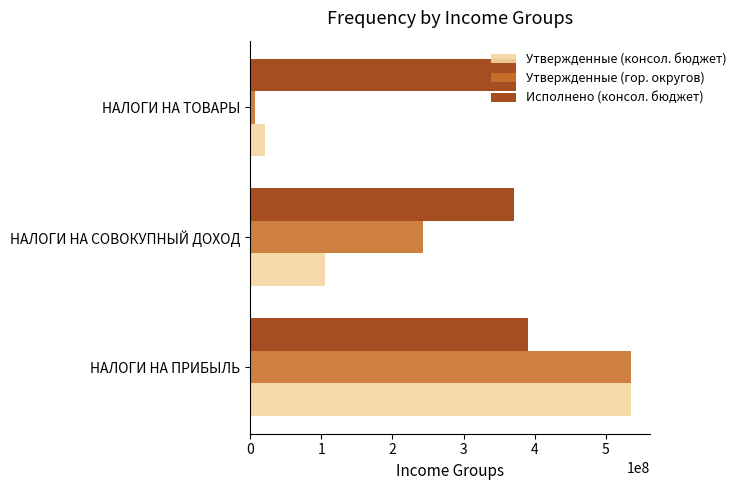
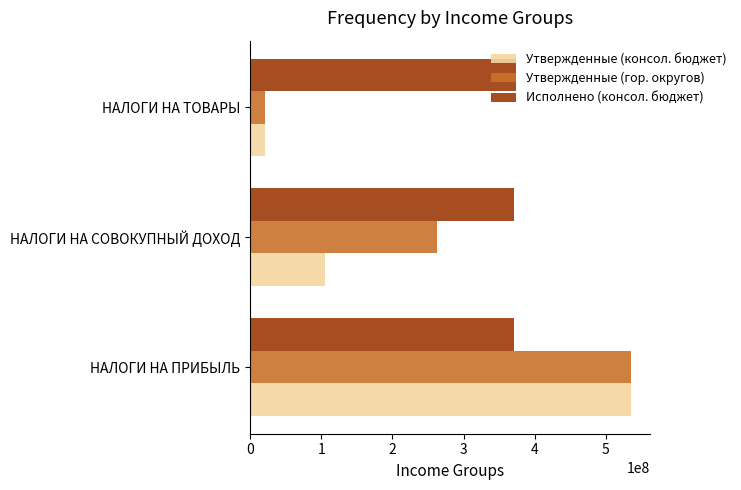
Утвержденные (гор. округов), НАЛОГИ НА ТОВАРЫ: 10000000 -> 20000000
Утвержденные (гор. округов), НАЛОГИ НА СОВОКУПНЫЙ ДОХОД: 240000000 -> 260000000
Исполнено (консол. бюджет), НАЛОГИ НА ПРИБЫЛЬ: 390000000 -> 370000000
